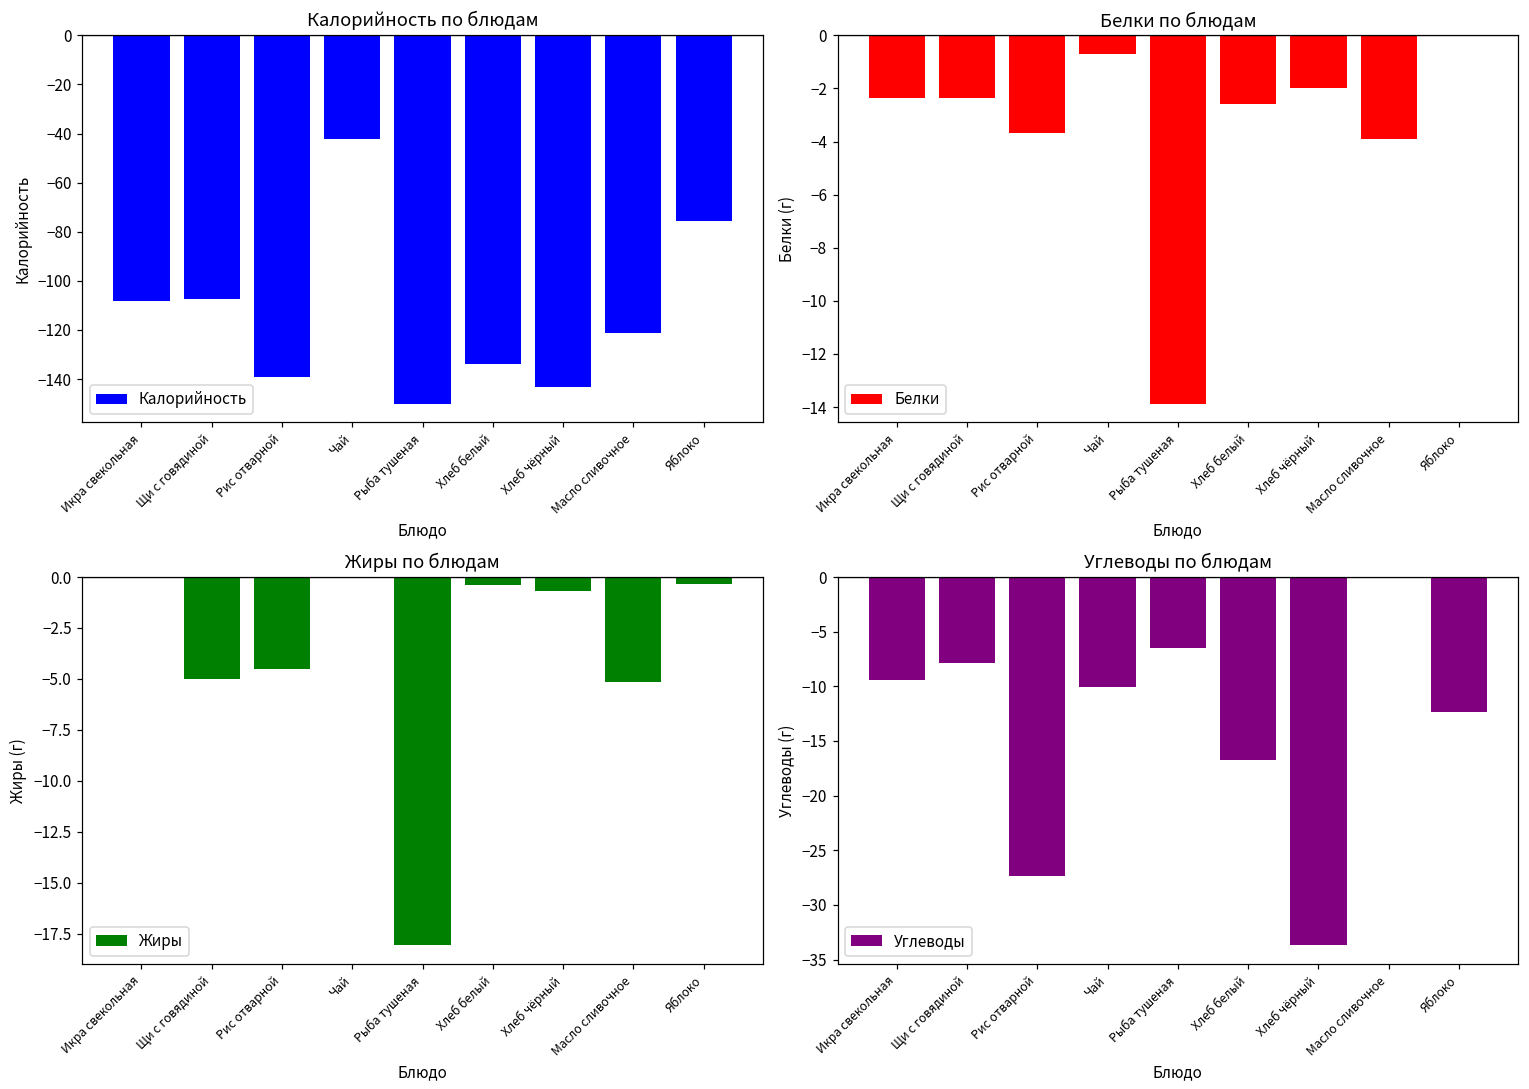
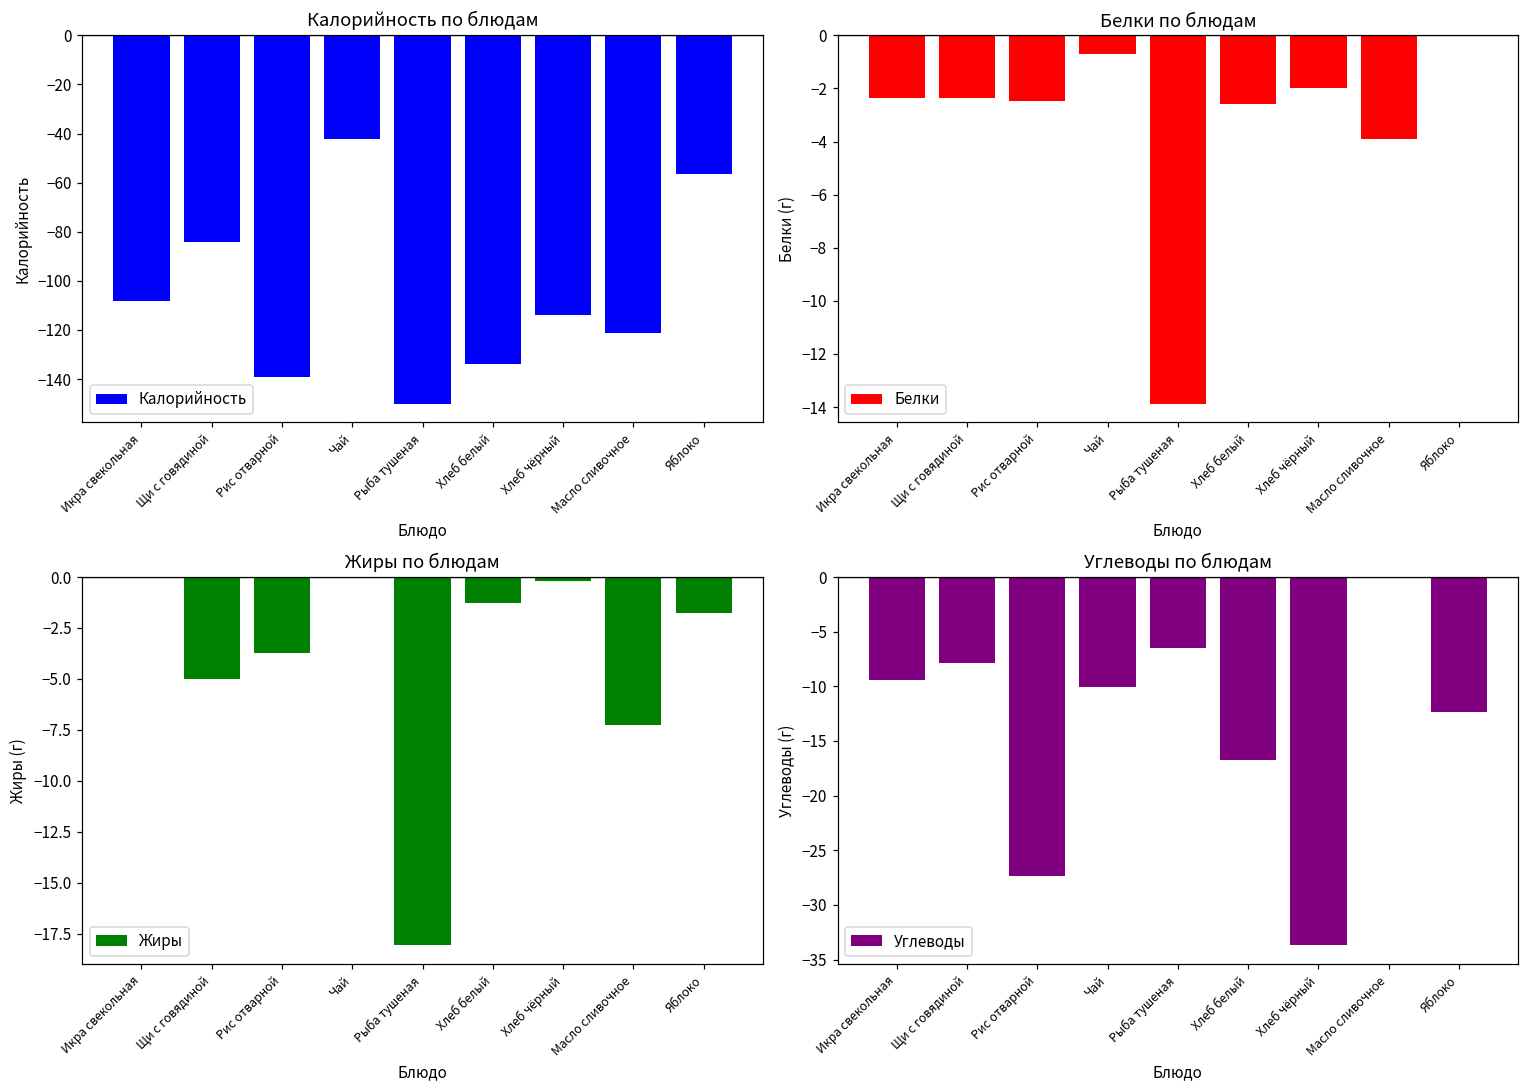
Калорийность по блюдам, Щи с говядиной: -107 -> -84
Калорийность по блюдам, Хлеб чёрный: -143 -> -114
Калорийность по блюдам, Яблоко: -76 -> -56
Белки по блюдам, Рис отварной: -3.7 -> -2.5
Жиры по блюдам, Рис отварной: -4.5 -> -3.8
Жиры по блюдам, Хлеб белый: -0.4 -> -1.3
Жиры по блюдам, Хлеб чёрный: -0.7 -> -0.2
Жиры по блюдам, Масло сливочное: -5.2 -> -7.3
Жиры по блюдам, Яблоко: -0.4 -> -1.8
